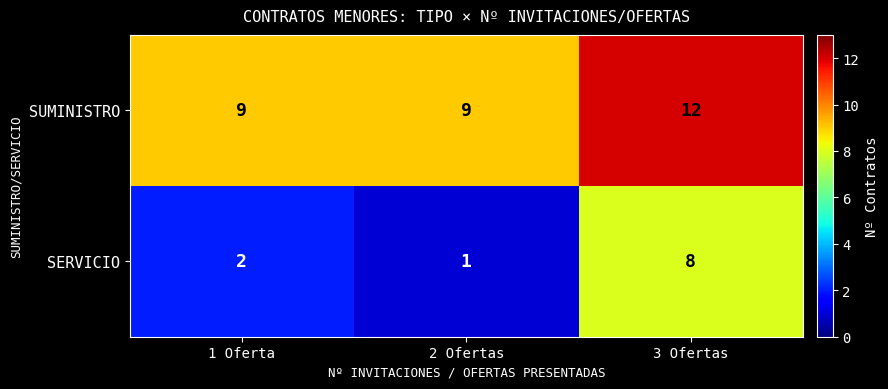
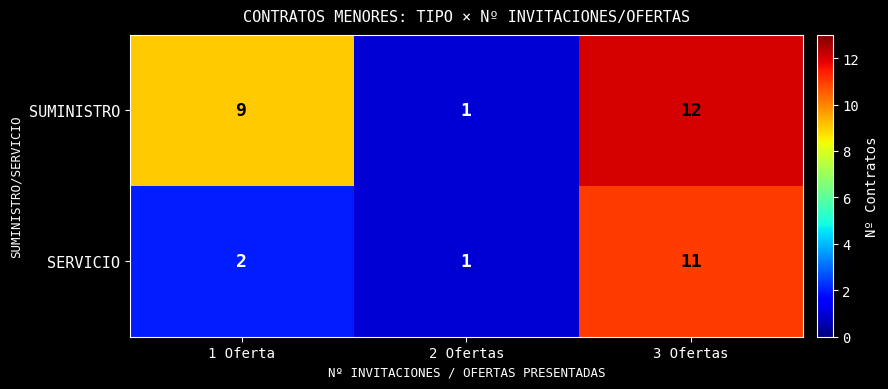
SUMINISTRO, 2 Ofertas: 9 -> 1
SERVICIO, 3 Ofertas: 8 -> 11
